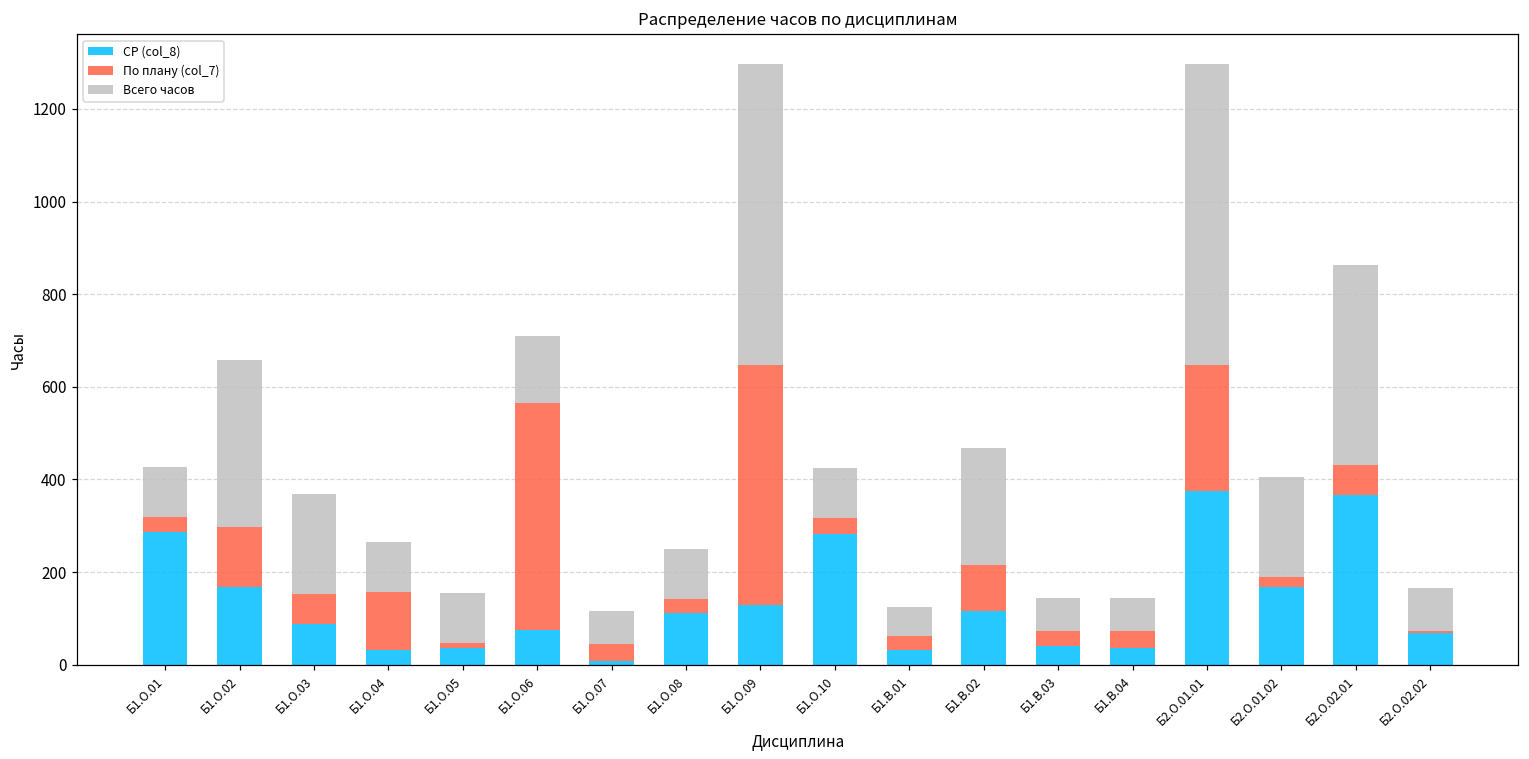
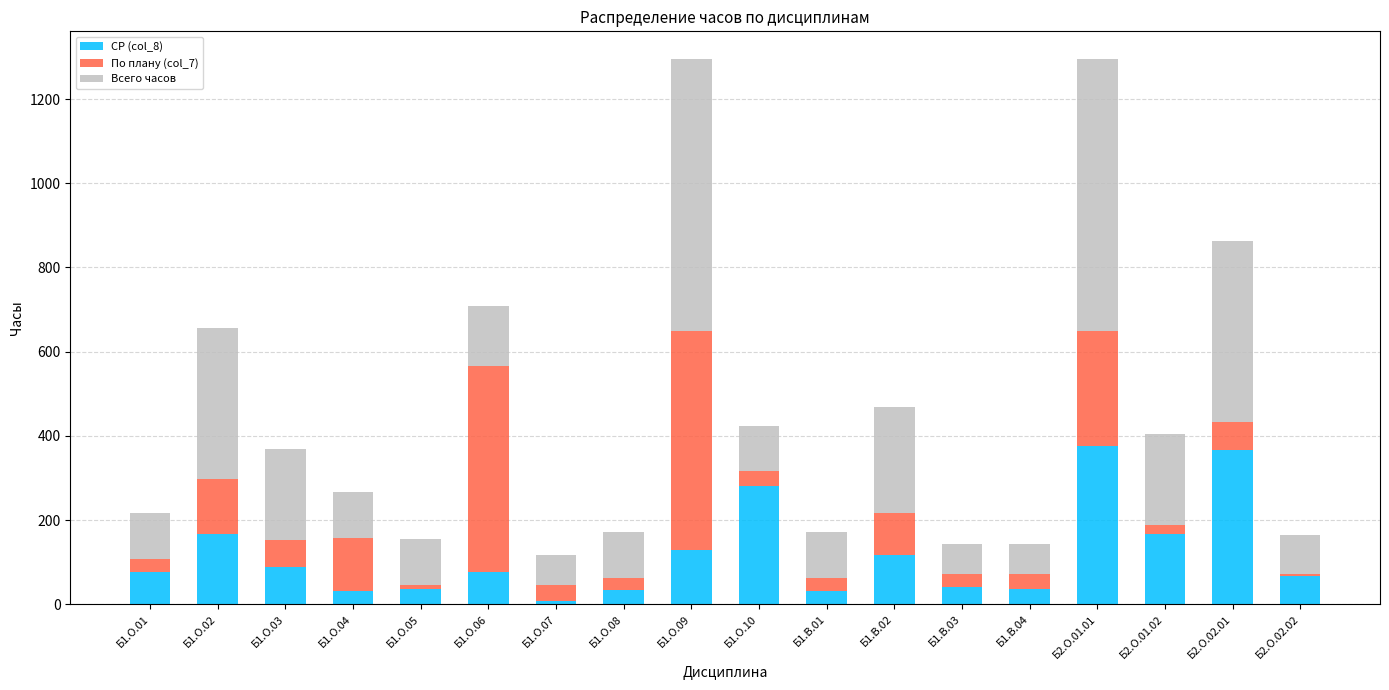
СР (col_8), Б1.О.01: 290 -> 80
СР (col_8), Б1.О.08: 110 -> 30
Всего часов, Б1.В.01: 60 -> 110
